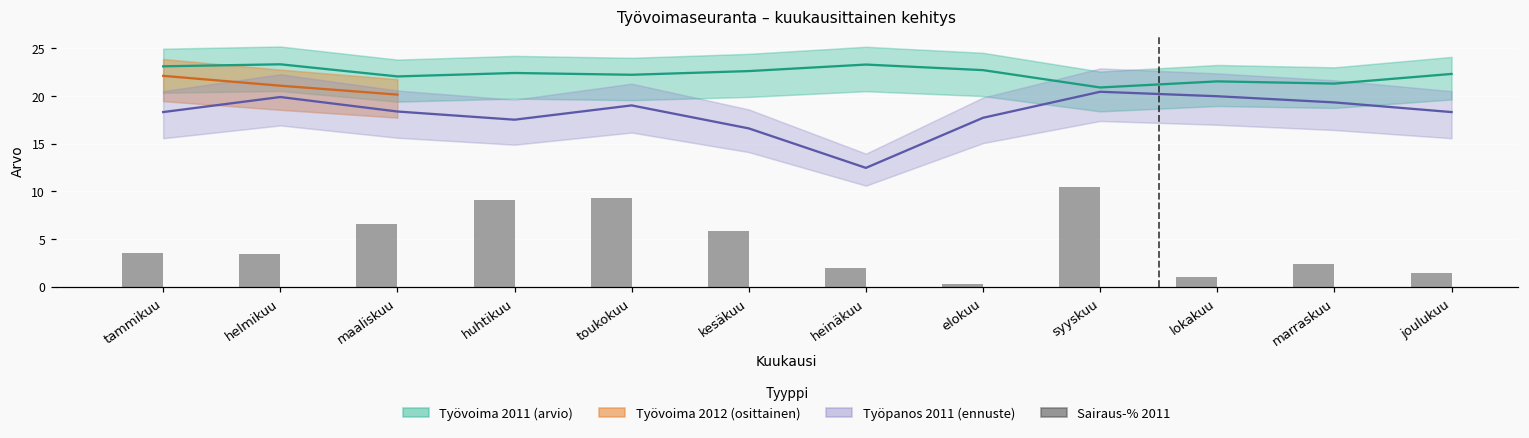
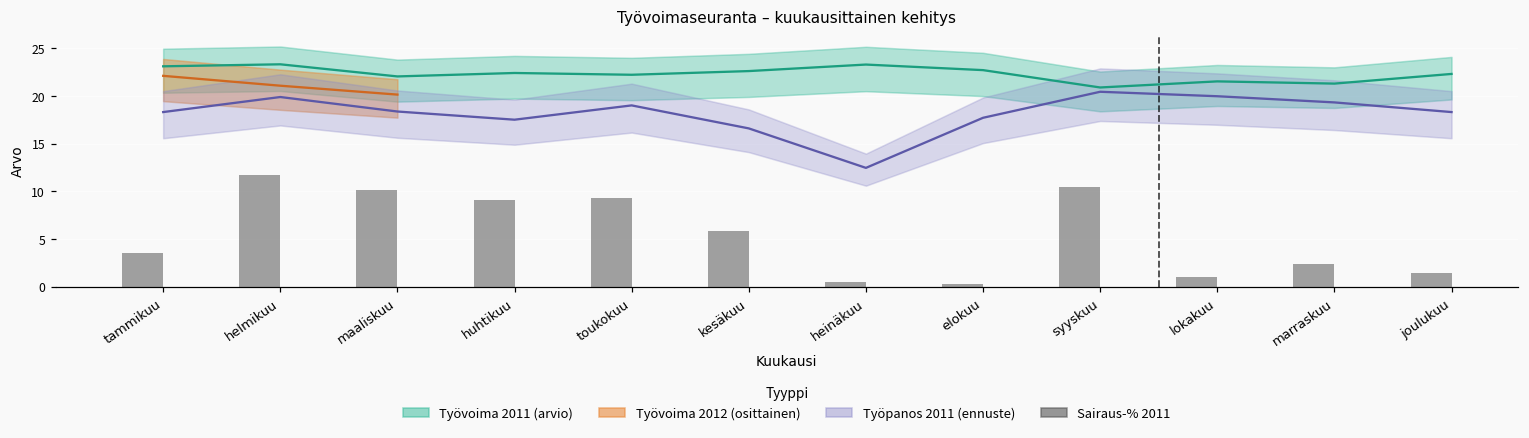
Sairaus-% 2011, helmikuu: 3 -> 12
Sairaus-% 2011, maaliskuu: 7 -> 10
Sairaus-% 2011, heinäkuu: 2 -> 0
